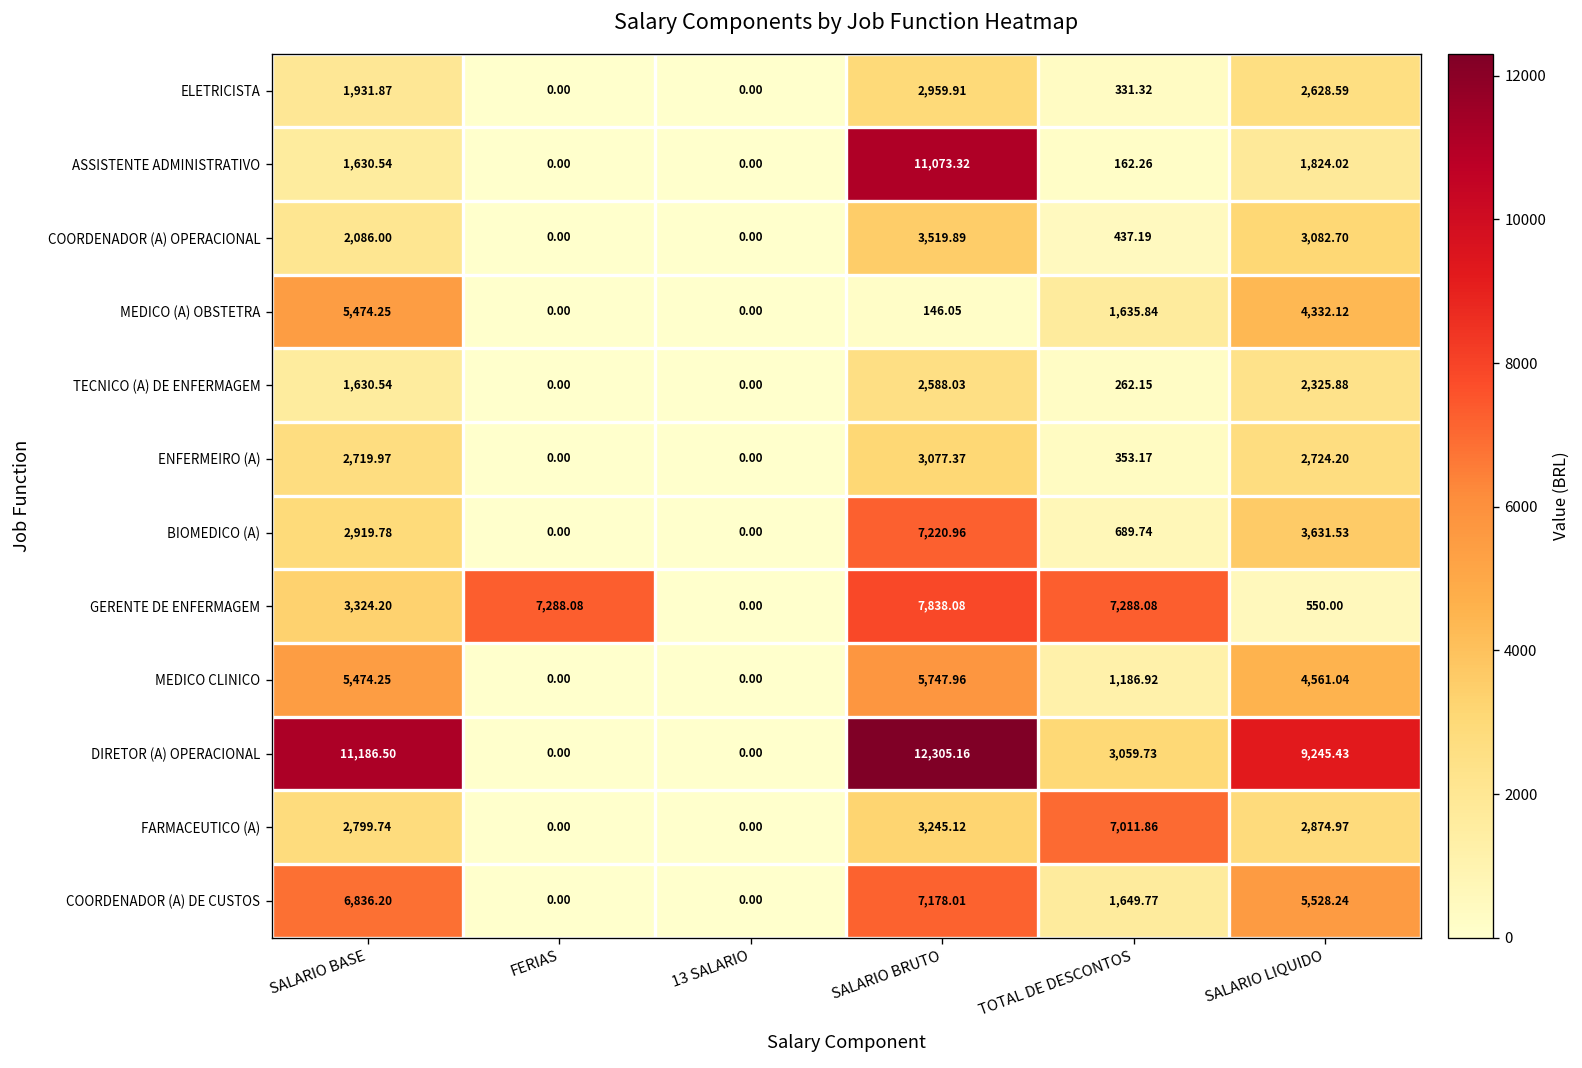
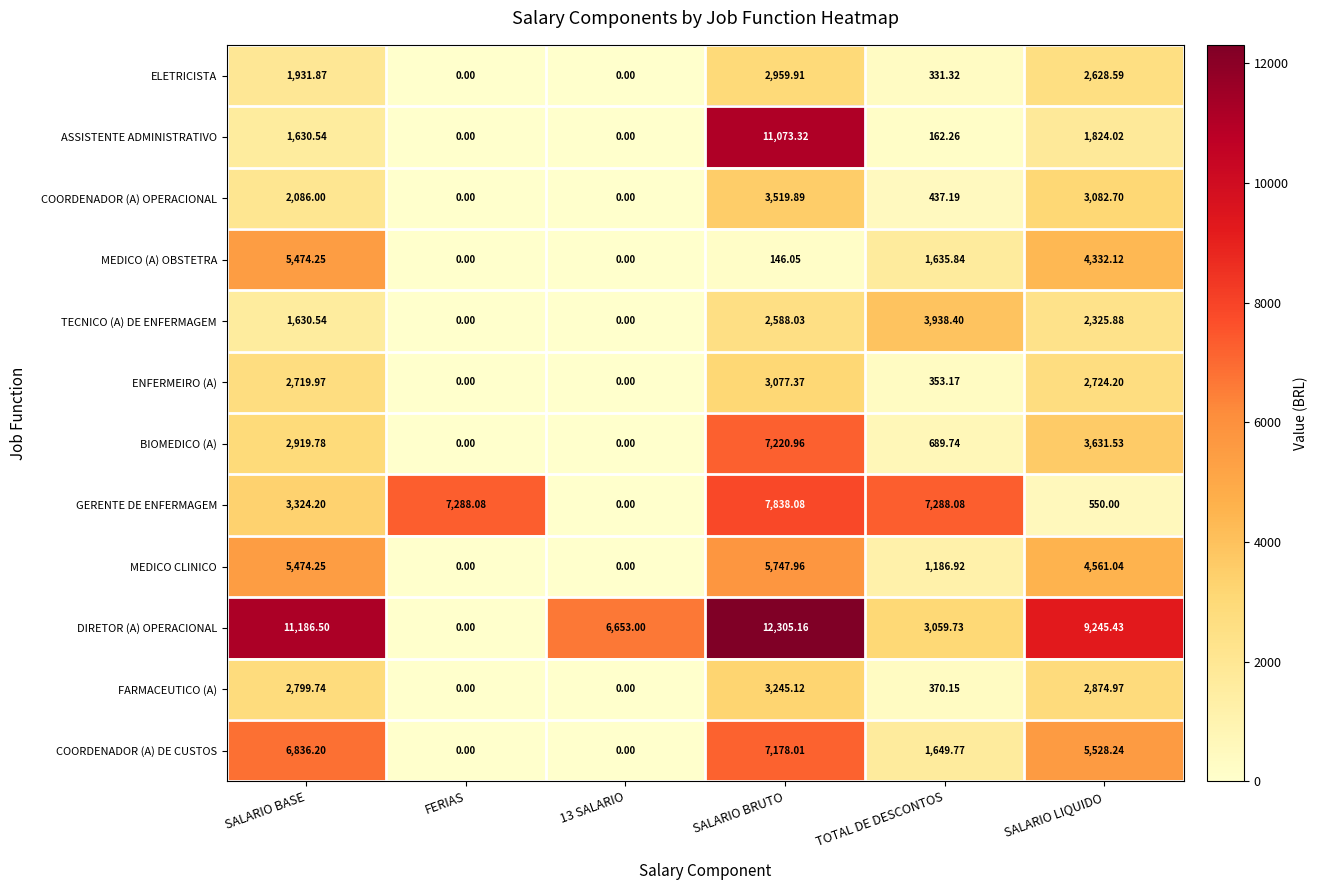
TECNICO (A) DE ENFERMAGEM, TOTAL DE DESCONTOS: 262.15 -> 3,938.40
DIRETOR (A) OPERACIONAL, 13 SALARIO: 0.00 -> 6,653.00
FARMACEUTICO (A), TOTAL DE DESCONTOS: 7,011.86 -> 370.15
